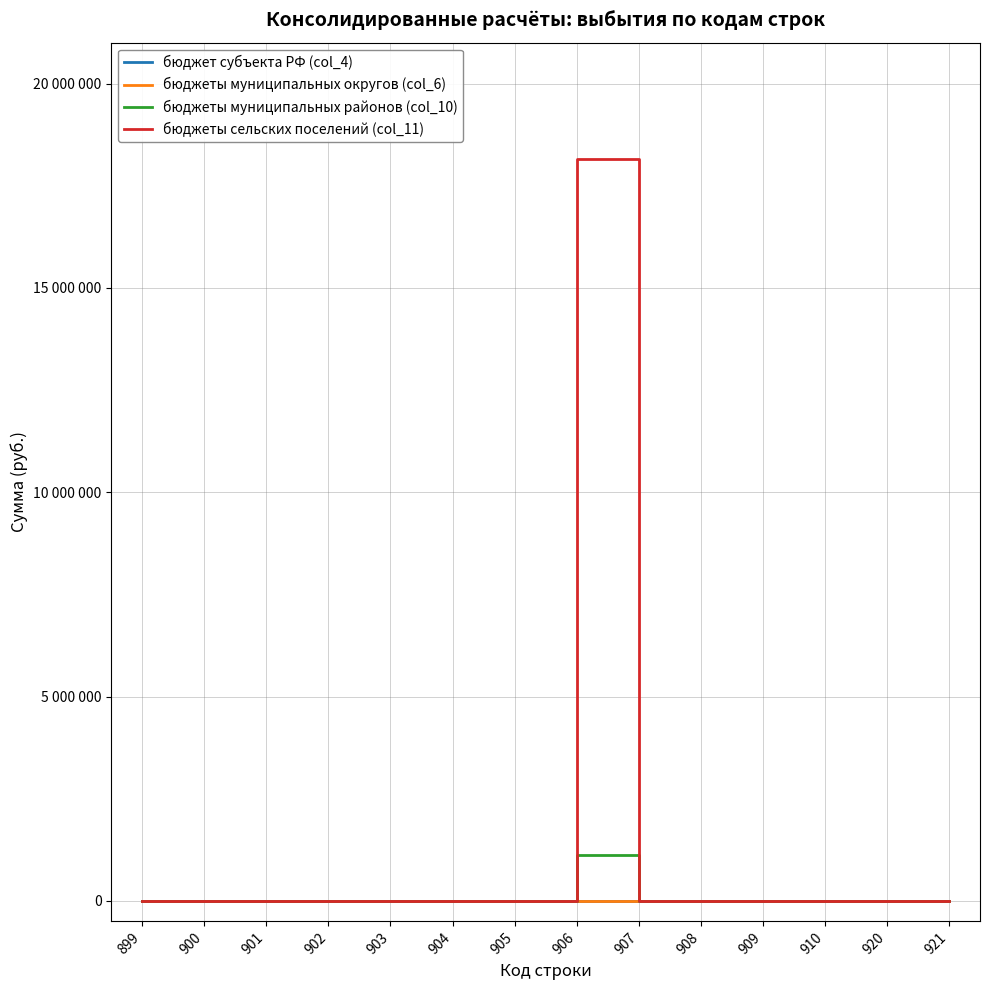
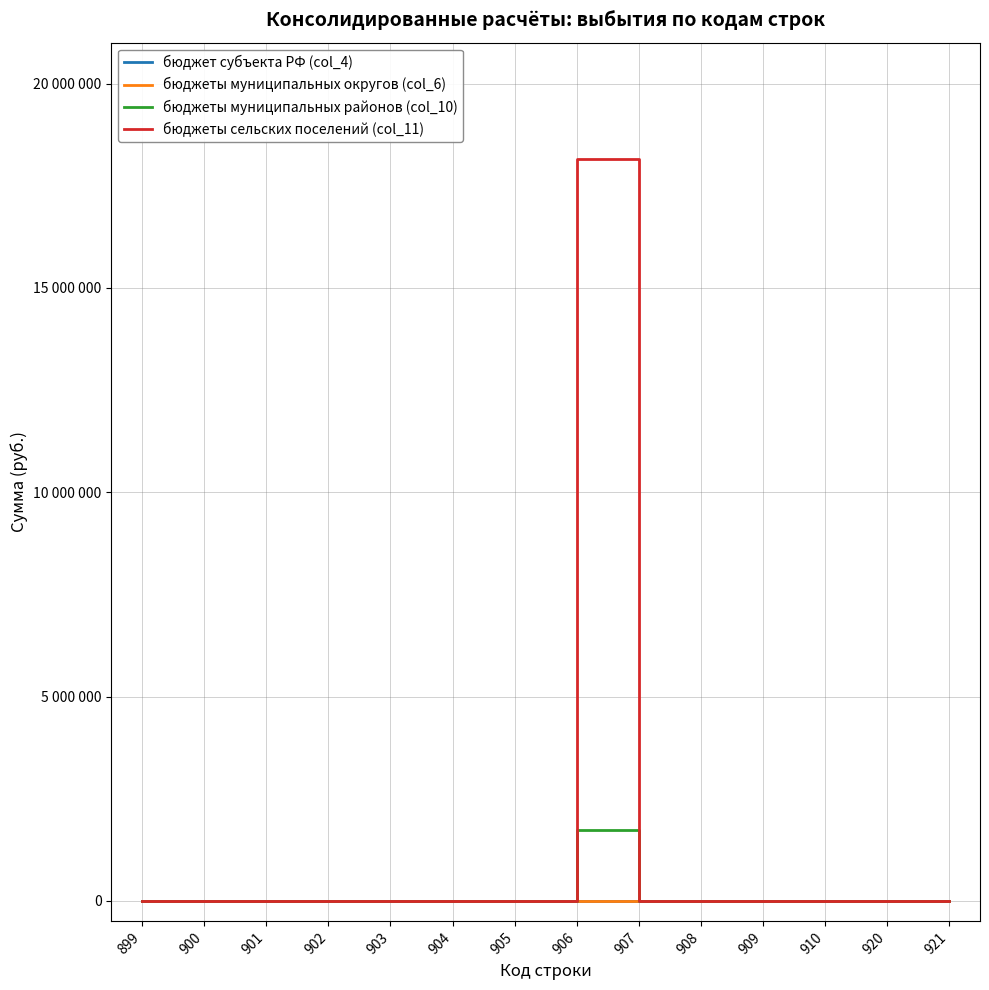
бюджеты муниципальных районов (col_10), 906: 1100000 -> 1700000
